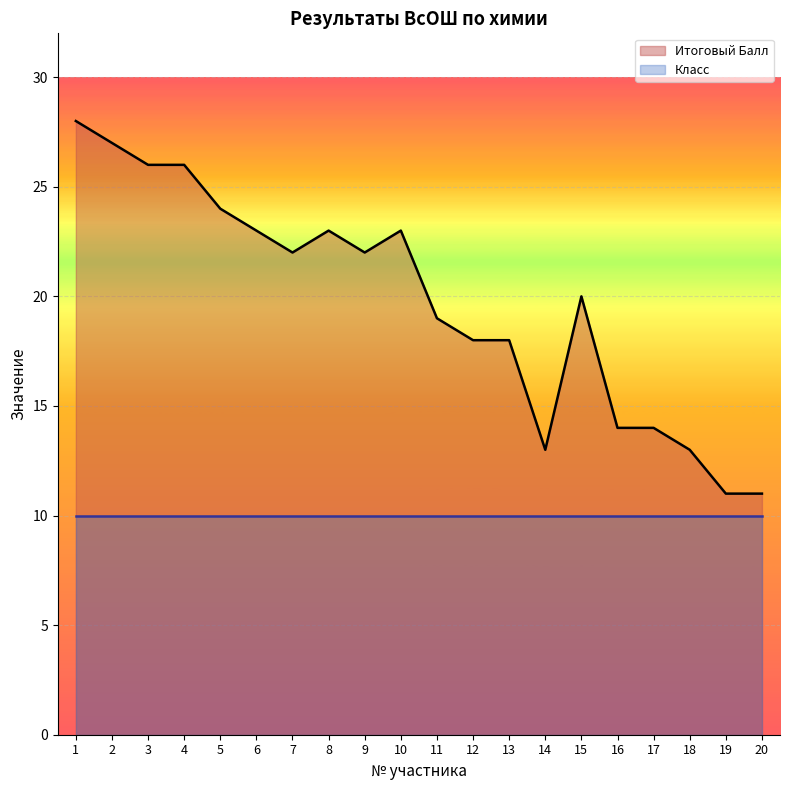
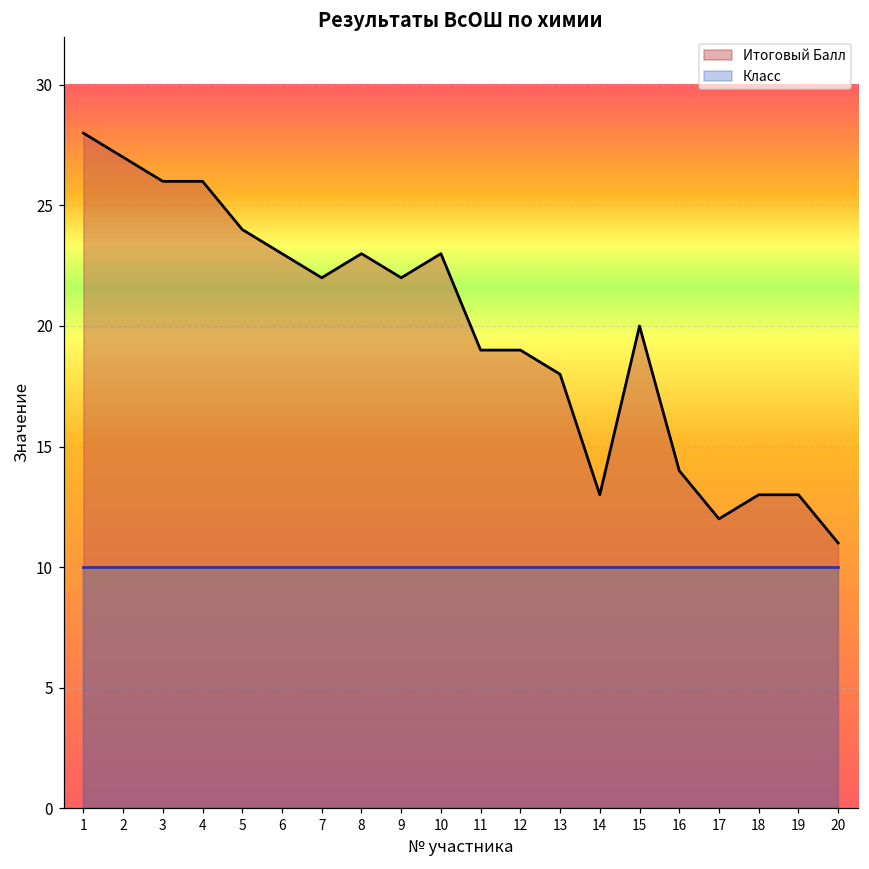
Итоговый Балл, 12: 18 -> 19
Итоговый Балл, 17: 14 -> 12
Итоговый Балл, 19: 11 -> 13
